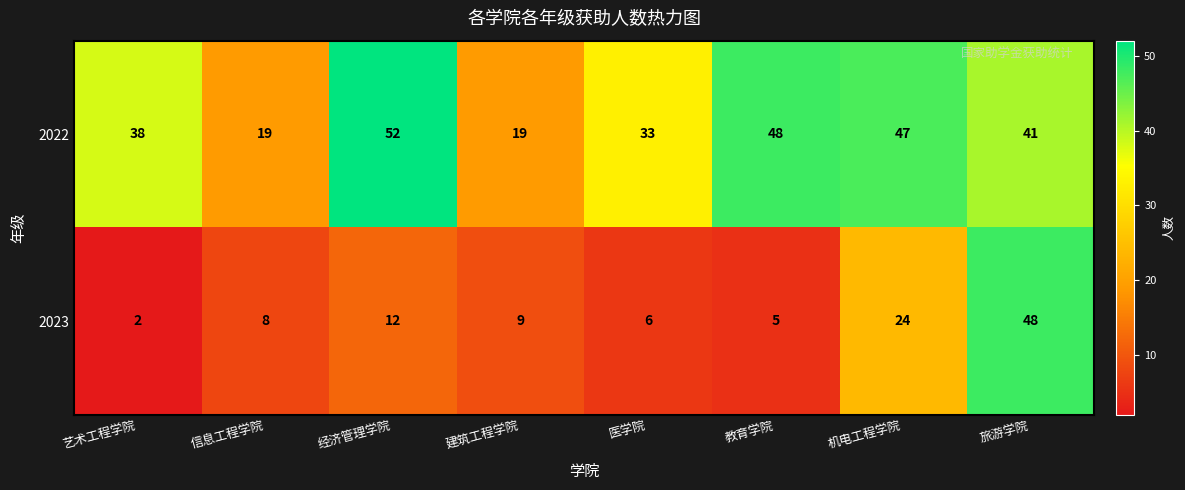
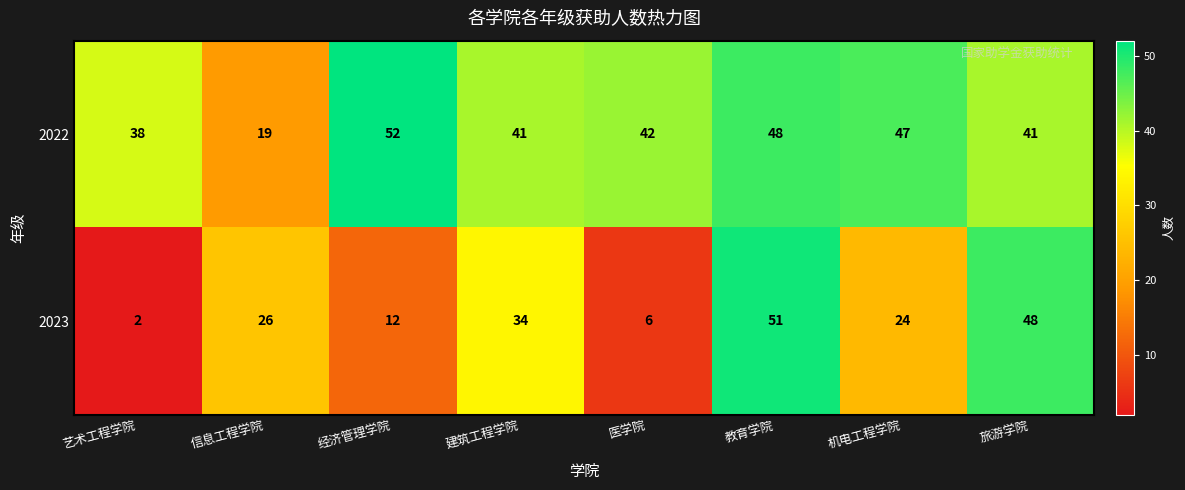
2022, 建筑工程学院: 19 -> 41
2022, 医学院: 33 -> 42
2023, 信息工程学院: 8 -> 26
2023, 建筑工程学院: 9 -> 34
2023, 教育学院: 5 -> 51
